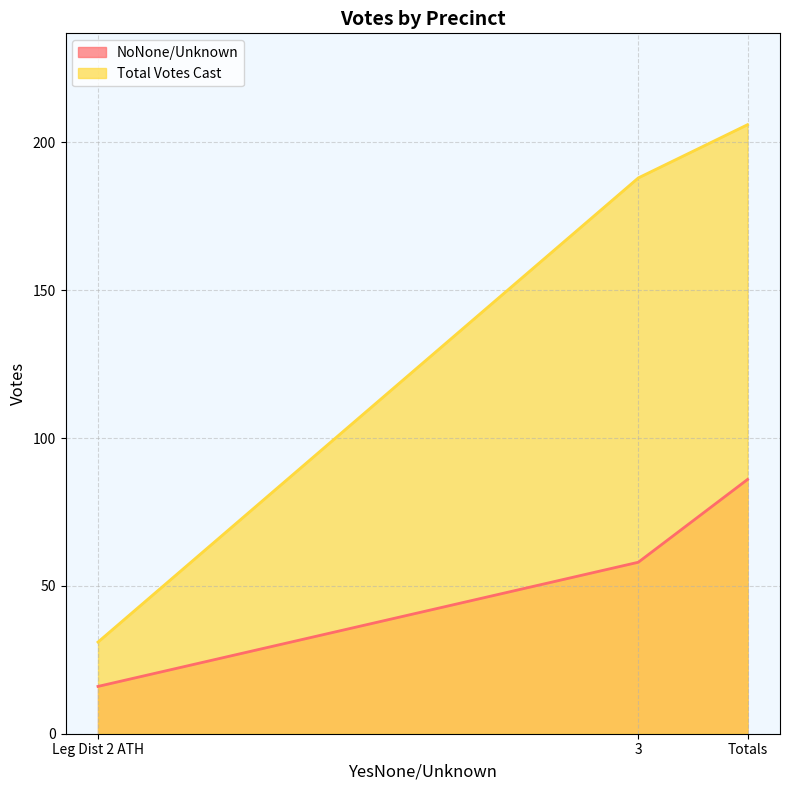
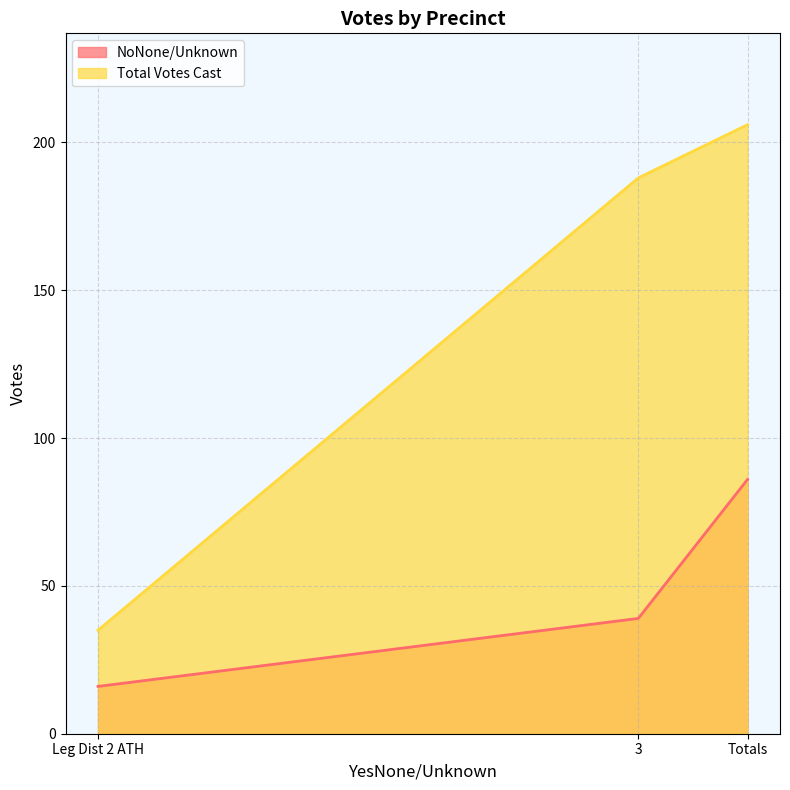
Total Votes Cast, Leg Dist 2 ATH: 31 -> 35
NoNone/Unknown, 3: 58 -> 39
